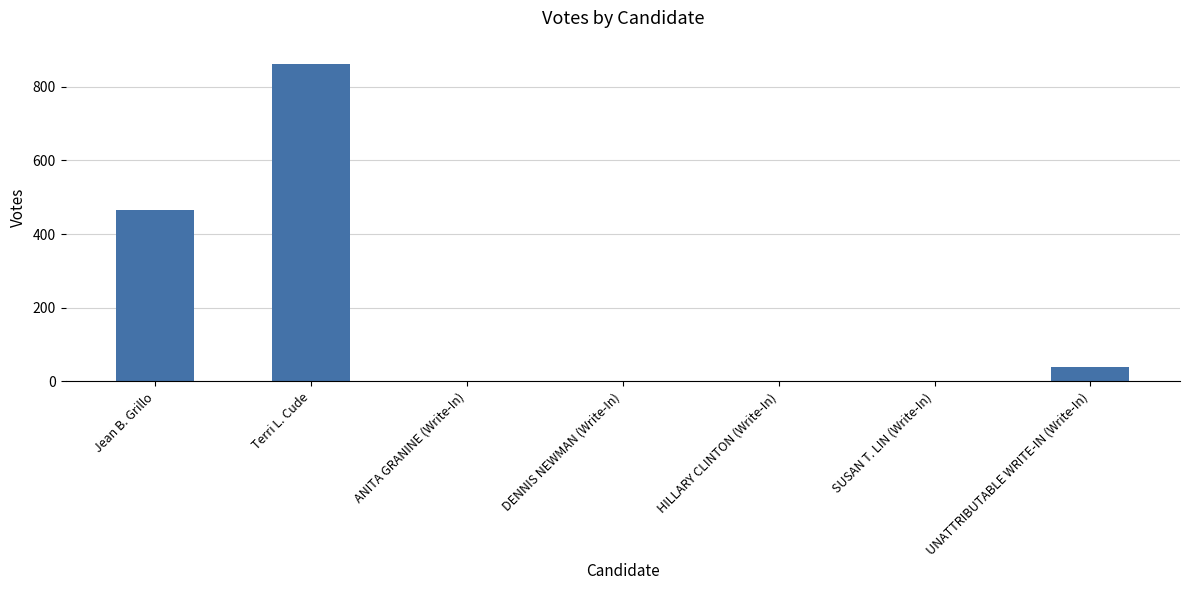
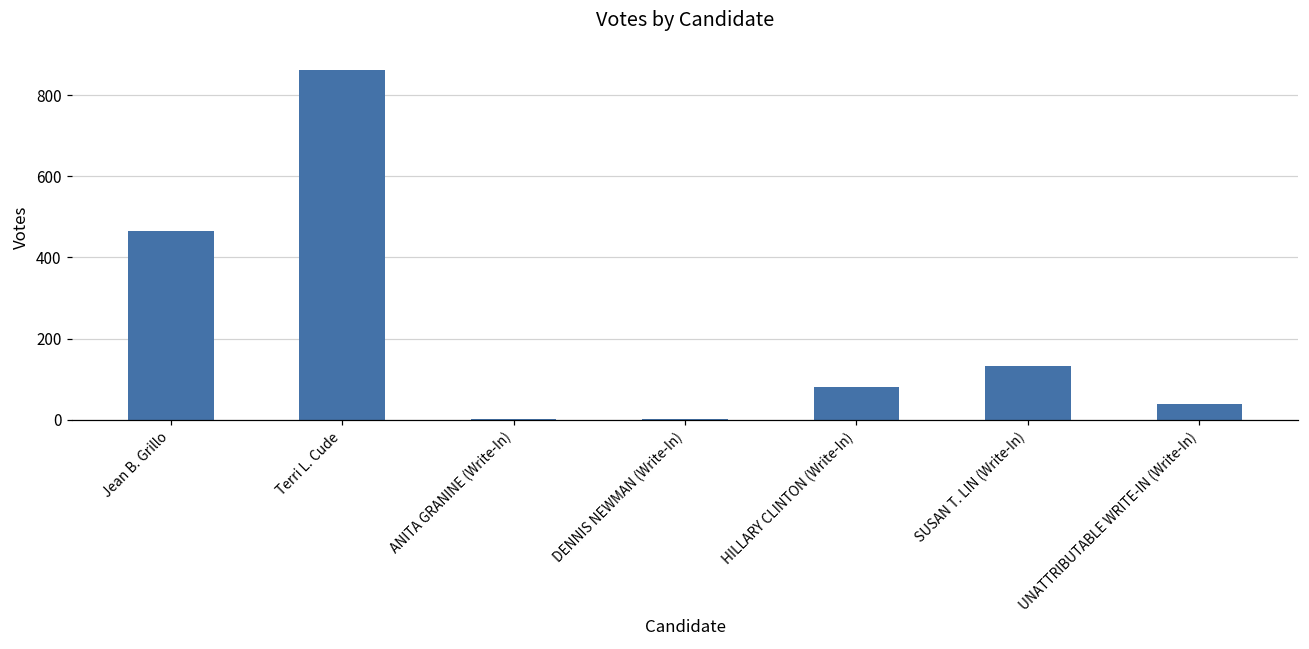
HILLARY CLINTON (Write-In): 0 -> 80
SUSAN T. LIN (Write-In): 0 -> 130
